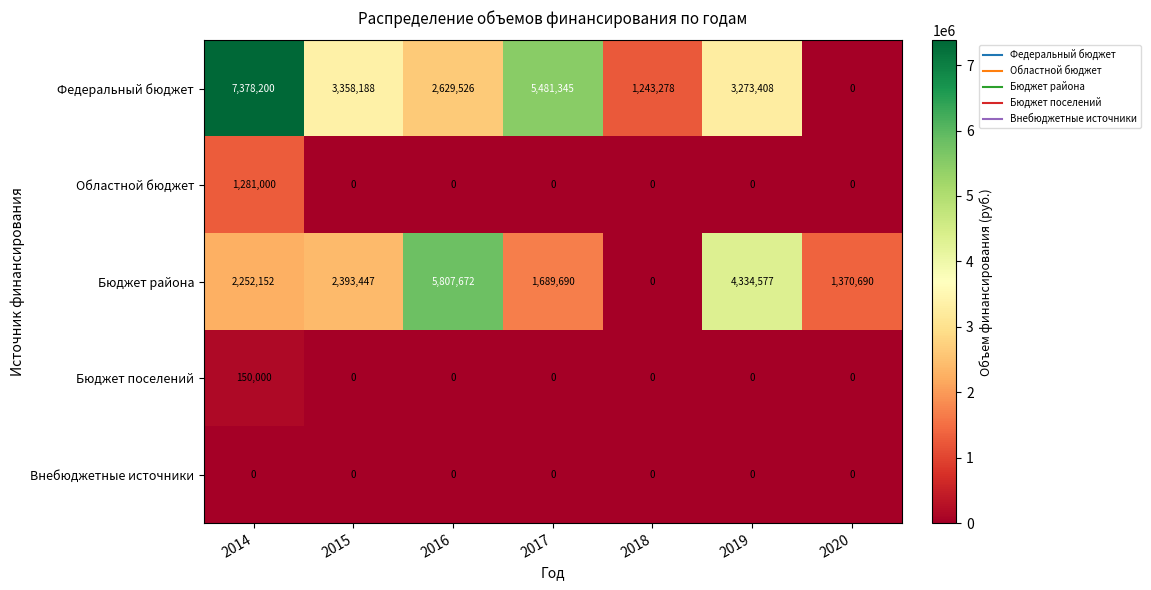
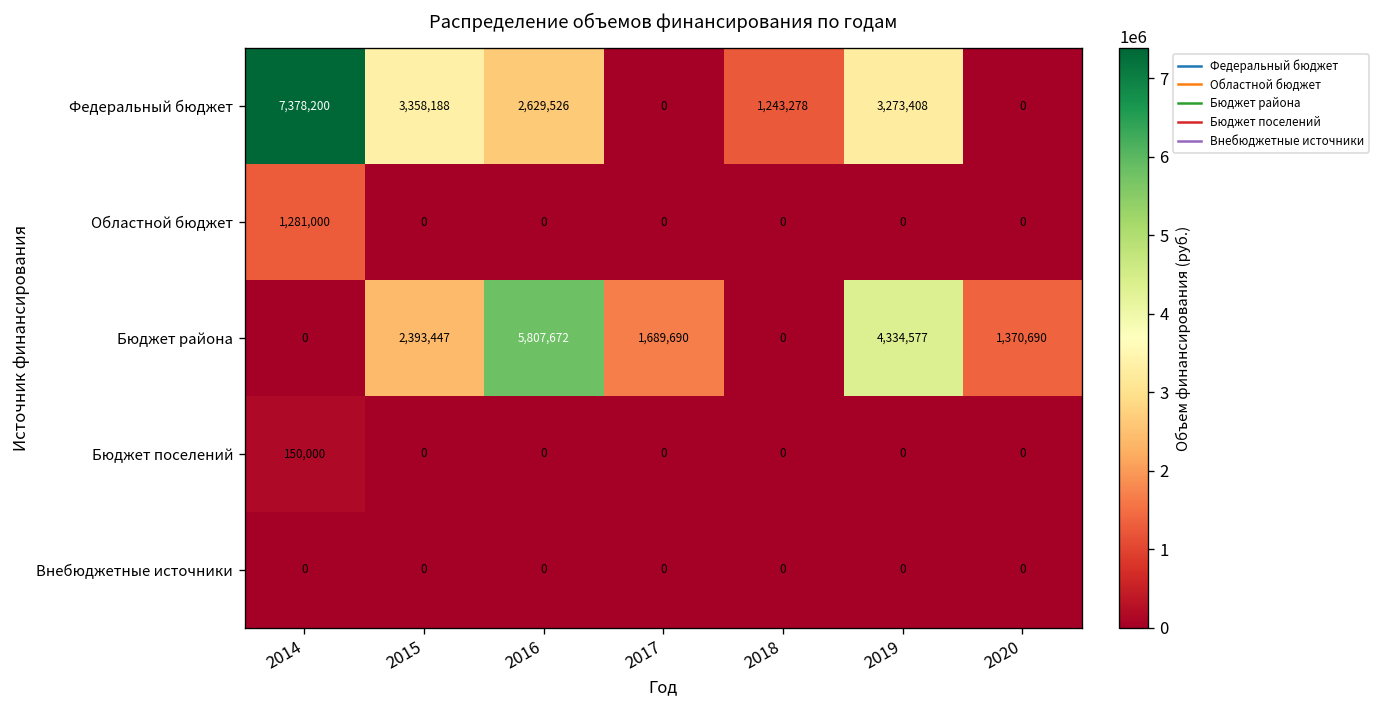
Федеральный бюджет, 2017: 5,481,345 -> 0
Бюджет района, 2014: 2,252,152 -> 0
